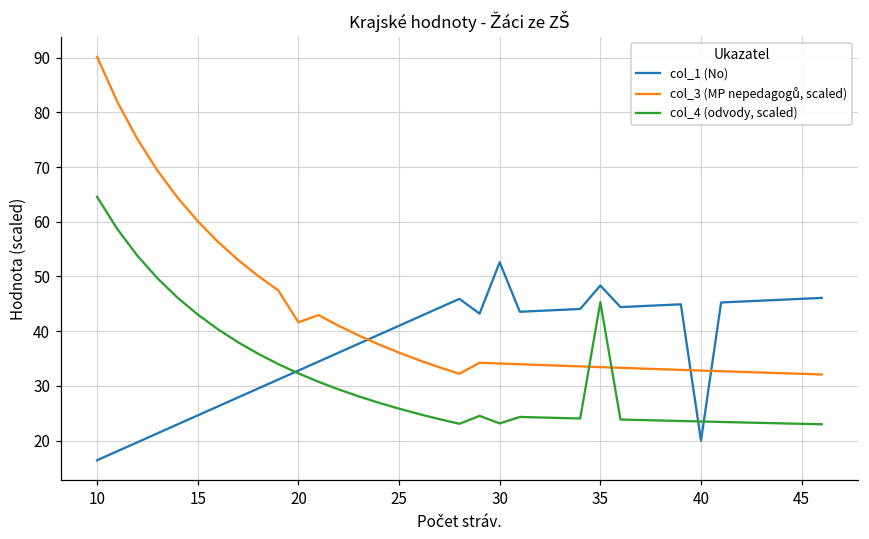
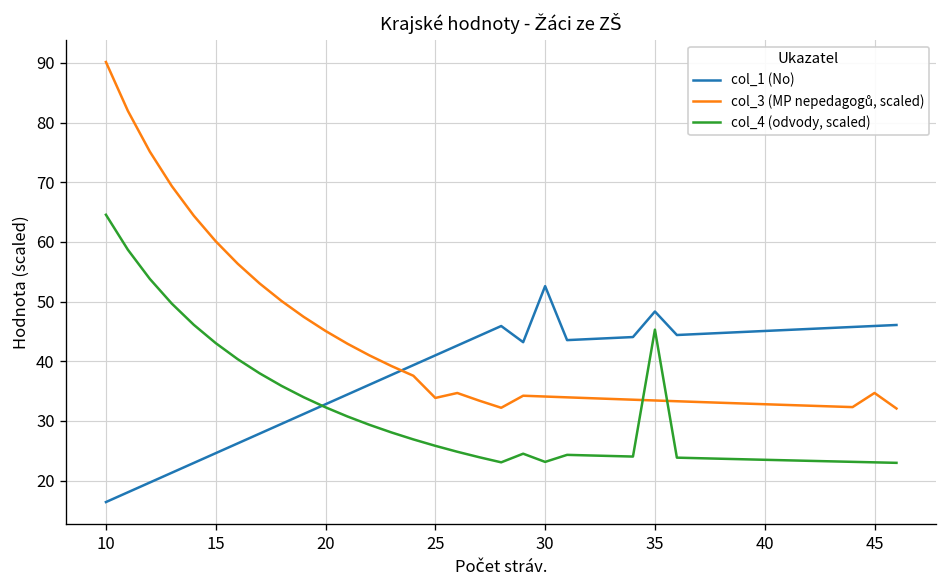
col_3 (MP nepedagogů, scaled), 20: 42 -> 45
col_3 (MP nepedagogů, scaled), 25: 36 -> 34
col_1 (No), 40: 20 -> 45
col_3 (MP nepedagogů, scaled), 45: 32 -> 35
